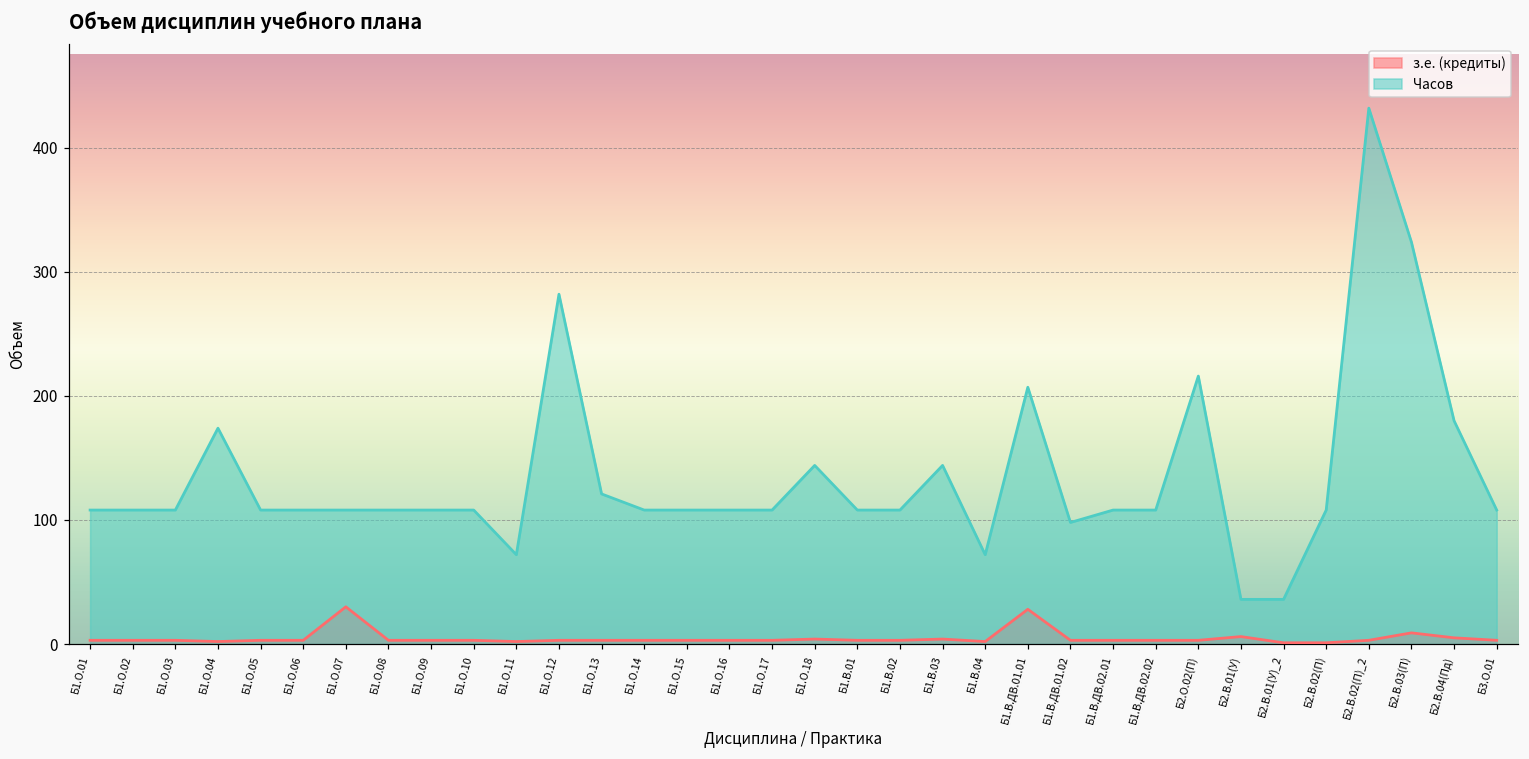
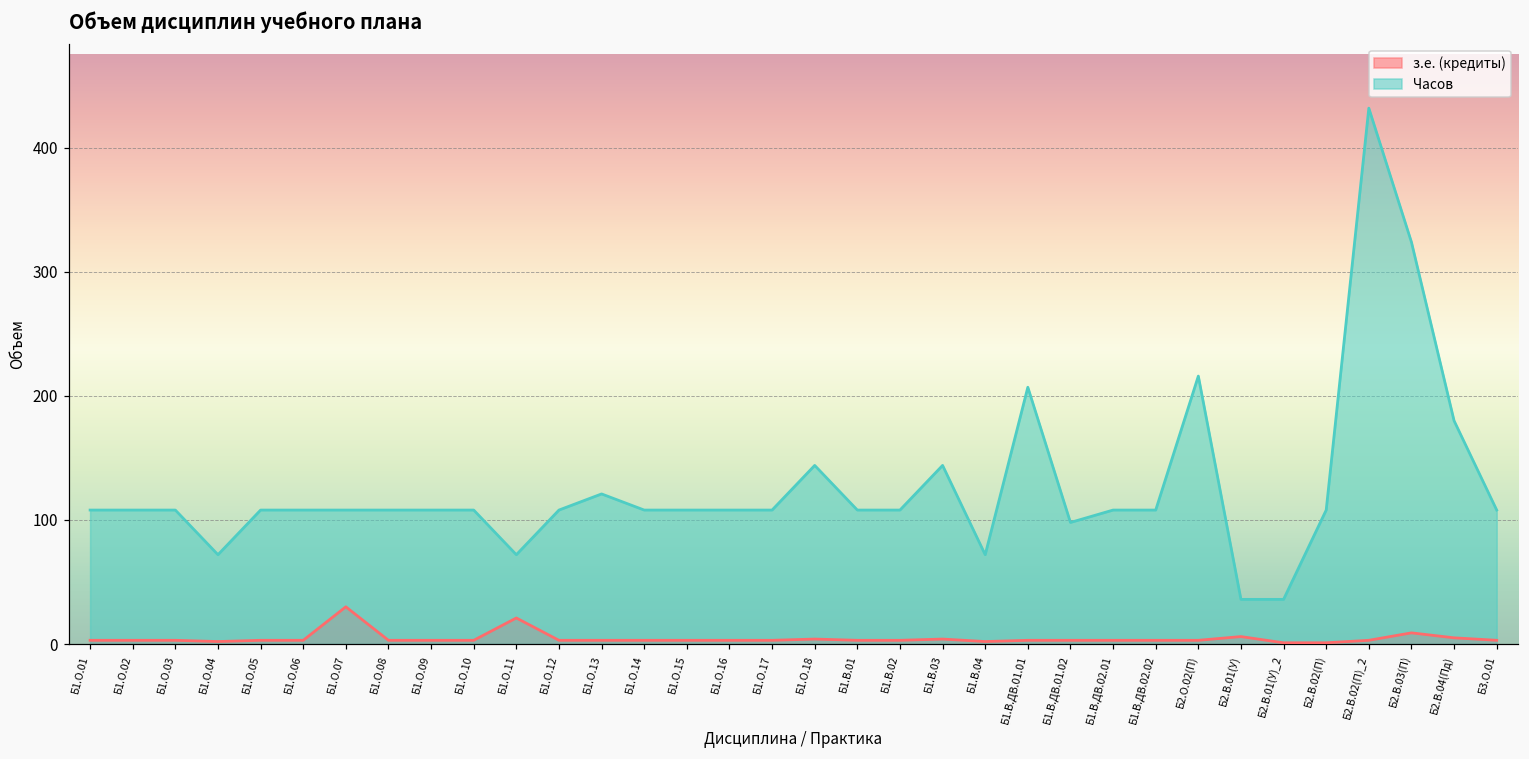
Часов, Б1.О.04: 174 -> 72
з.е. (кредиты), Б1.О.11: 2 -> 21
Часов, Б1.О.12: 282 -> 108
з.е. (кредиты), Б1.В.ДВ.01.01: 28 -> 3
